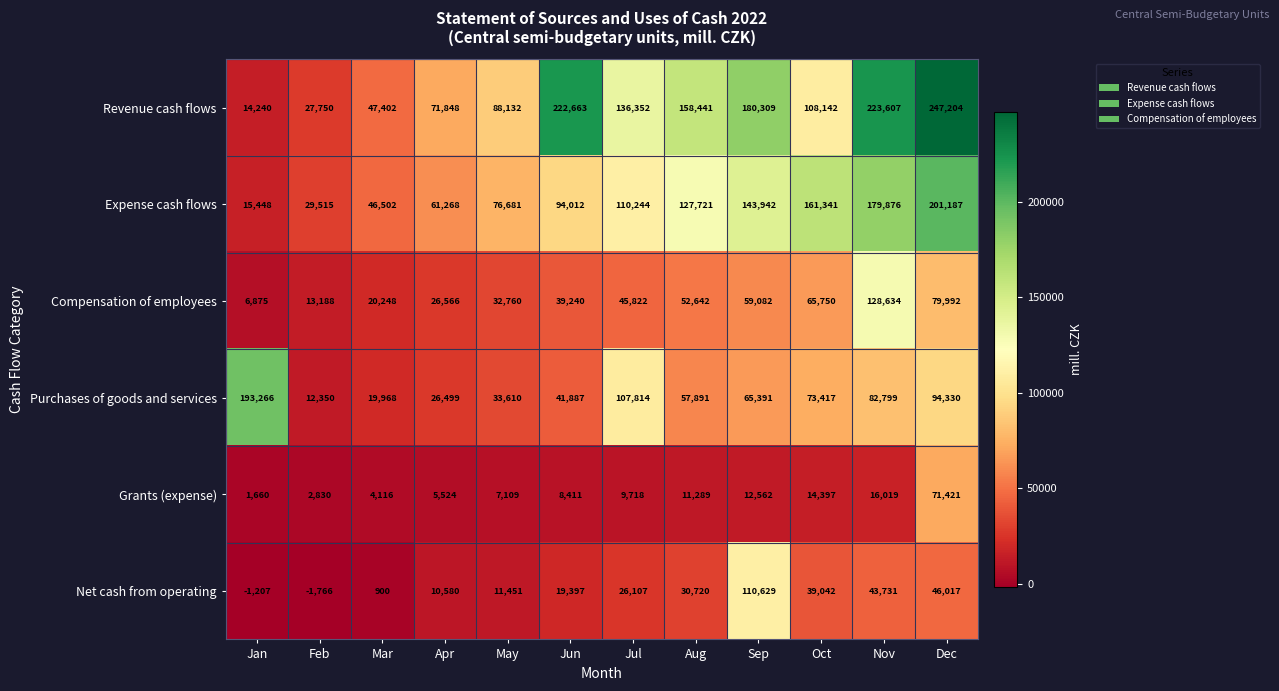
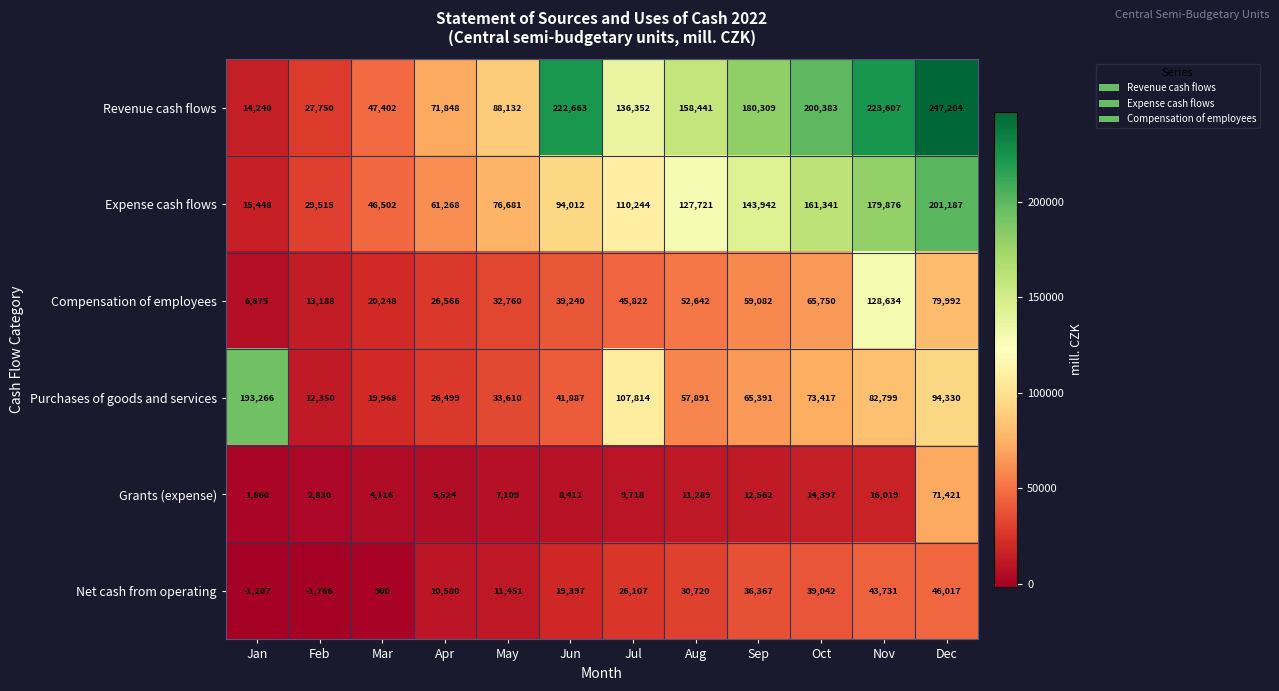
Revenue cash flows, Oct: 108,142 -> 200,383
Net cash from operating, Sep: 110,629 -> 36,367
